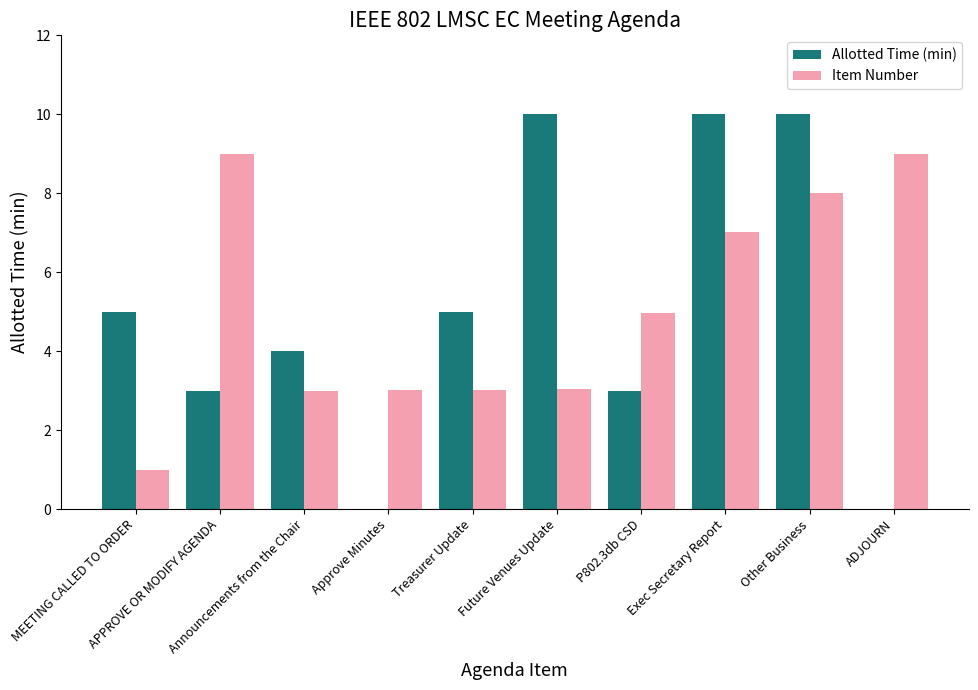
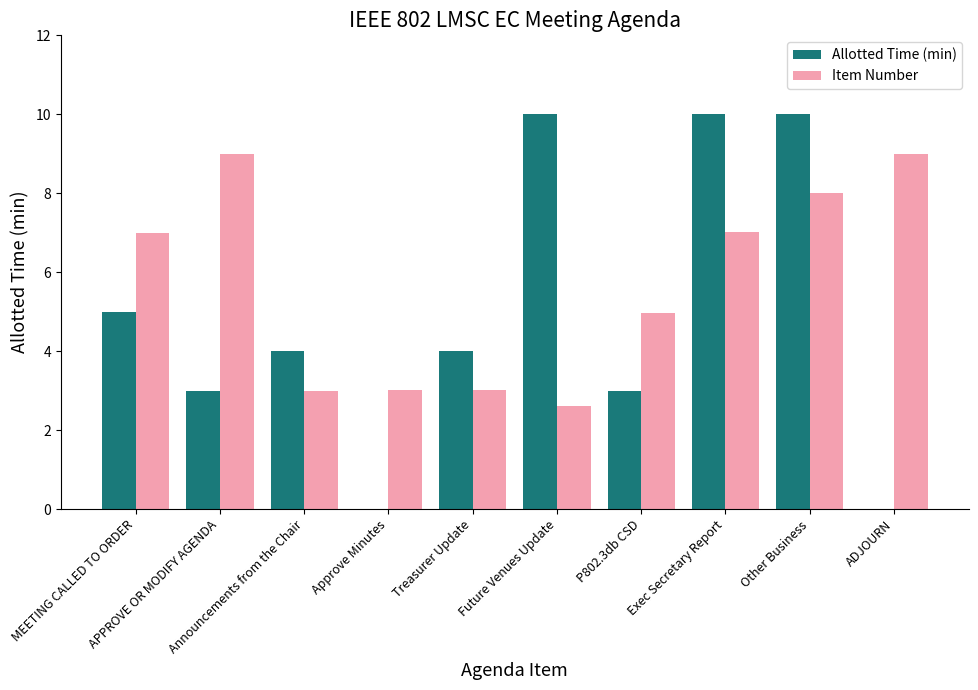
Item Number, MEETING CALLED TO ORDER: 1 -> 7
Allotted Time (min), Treasurer Update: 5 -> 4
Item Number, Future Venues Update: 3.0 -> 2.6
